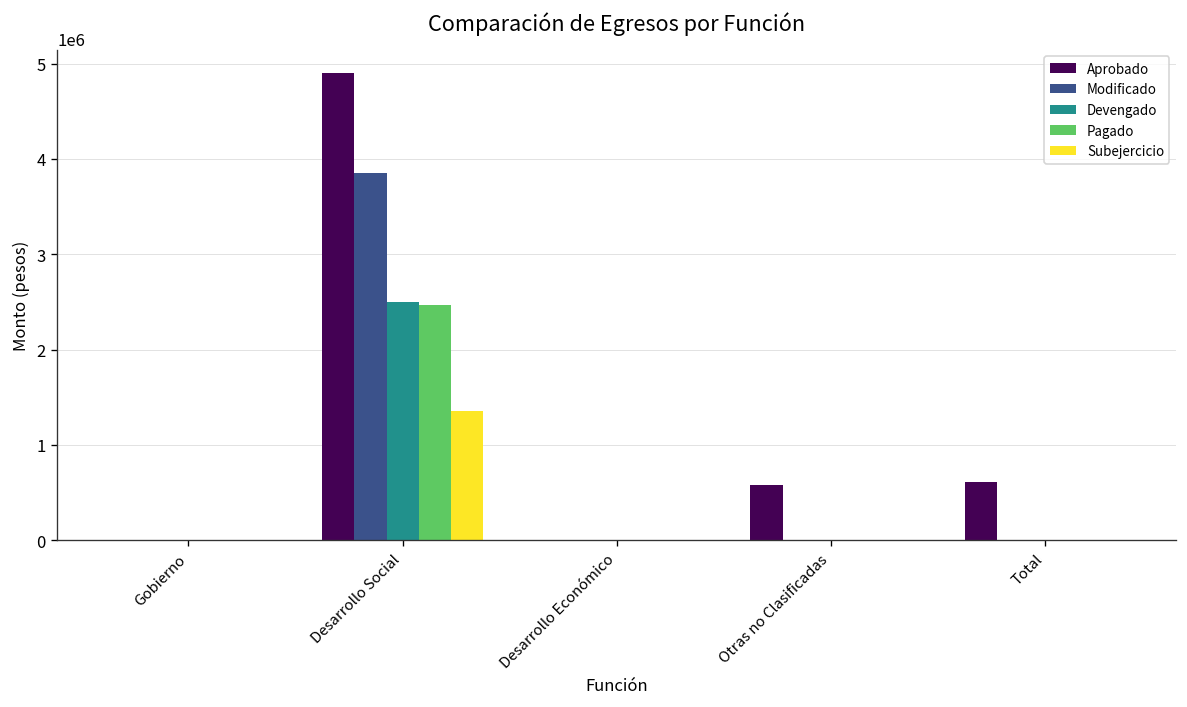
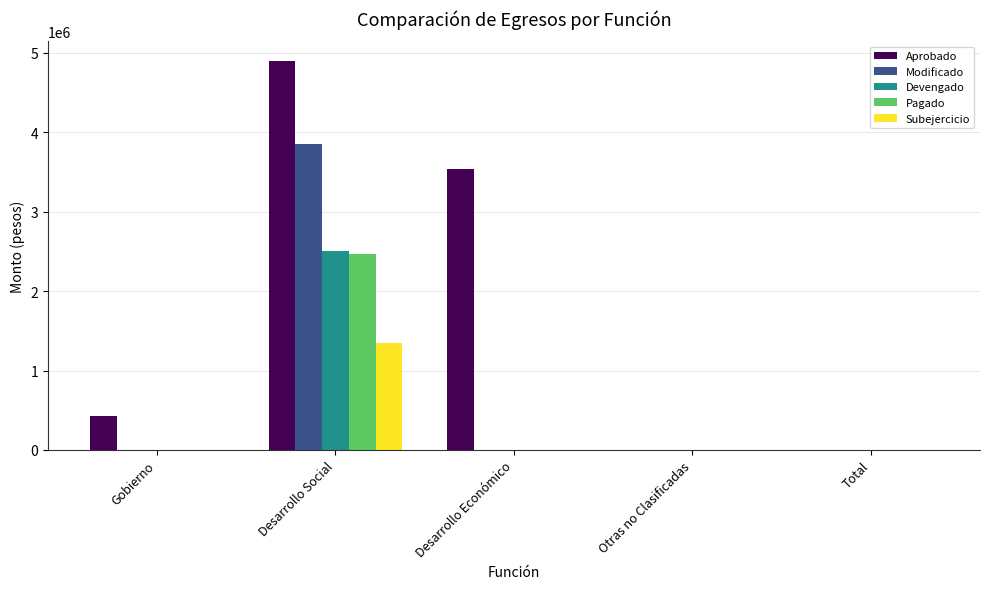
Aprobado, Gobierno: 0 -> 400000
Aprobado, Desarrollo Económico: 0 -> 3500000
Aprobado, Otras no Clasificadas: 600000 -> 0
Aprobado, Total: 600000 -> 0
